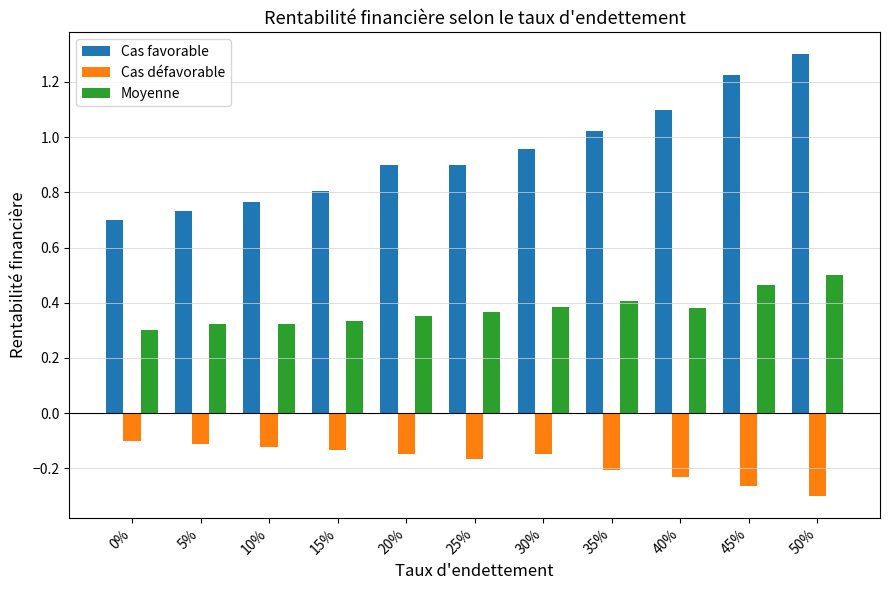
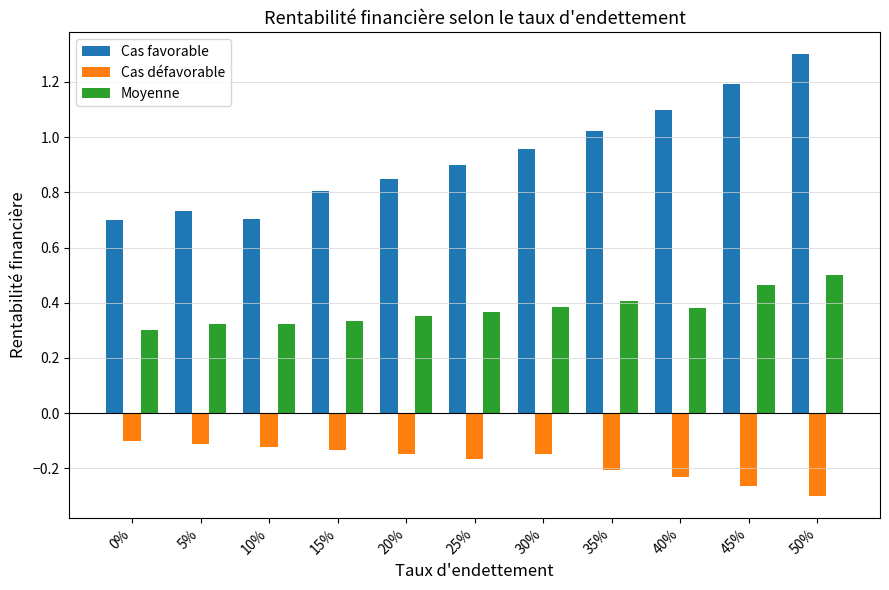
Cas favorable, 10%: 0.77 -> 0.70
Cas favorable, 20%: 0.90 -> 0.85
Cas favorable, 45%: 1.22 -> 1.19
